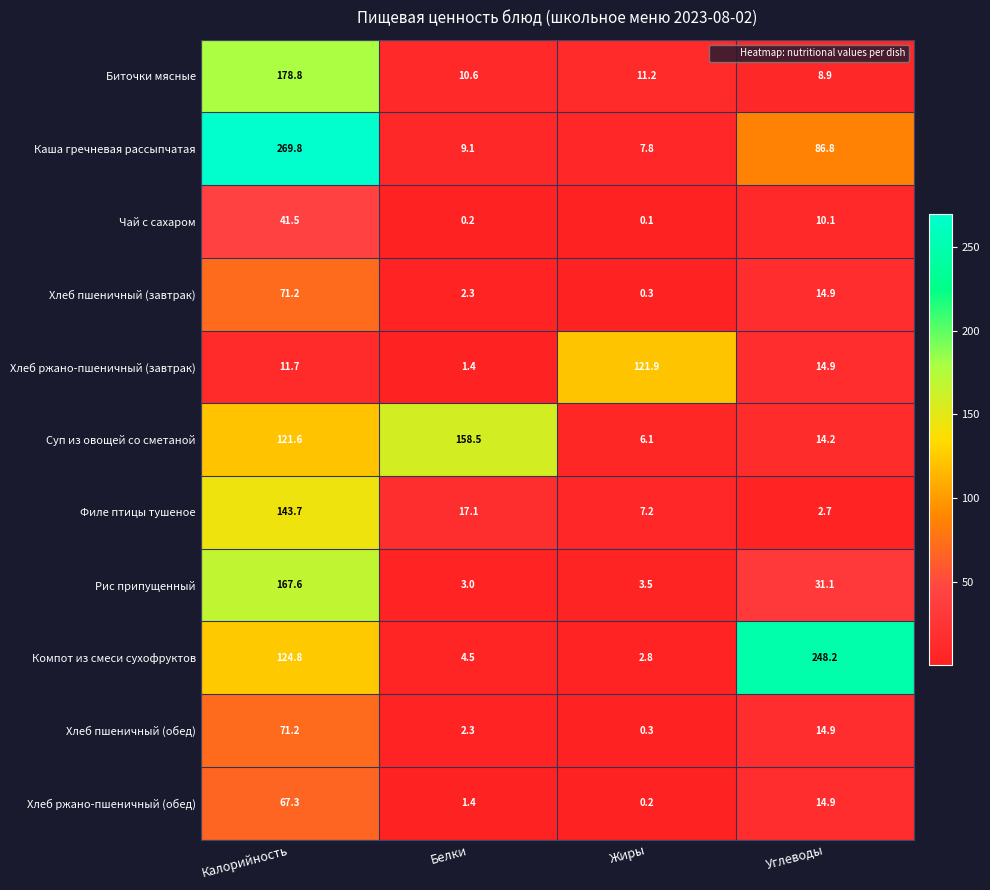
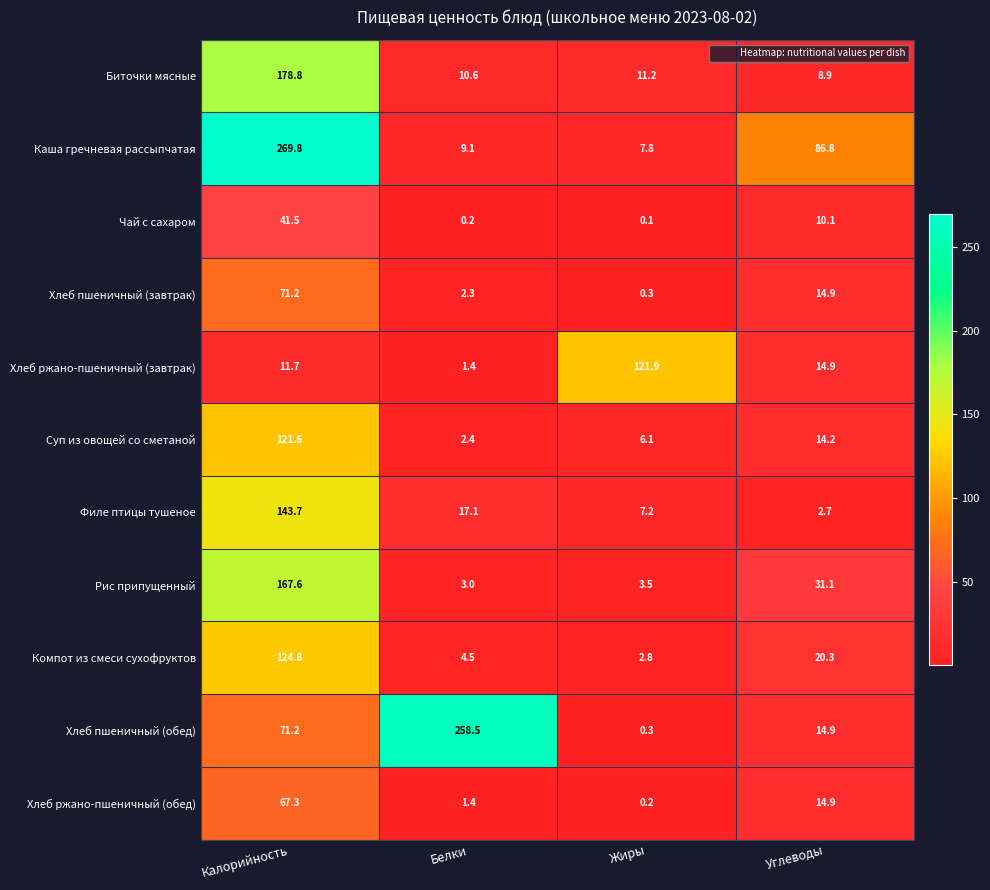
Суп из овощей со сметаной, Белки: 158.5 -> 2.4
Компот из смеси сухофруктов, Углеводы: 248.2 -> 20.3
Хлеб пшеничный (обед), Белки: 2.3 -> 258.5
